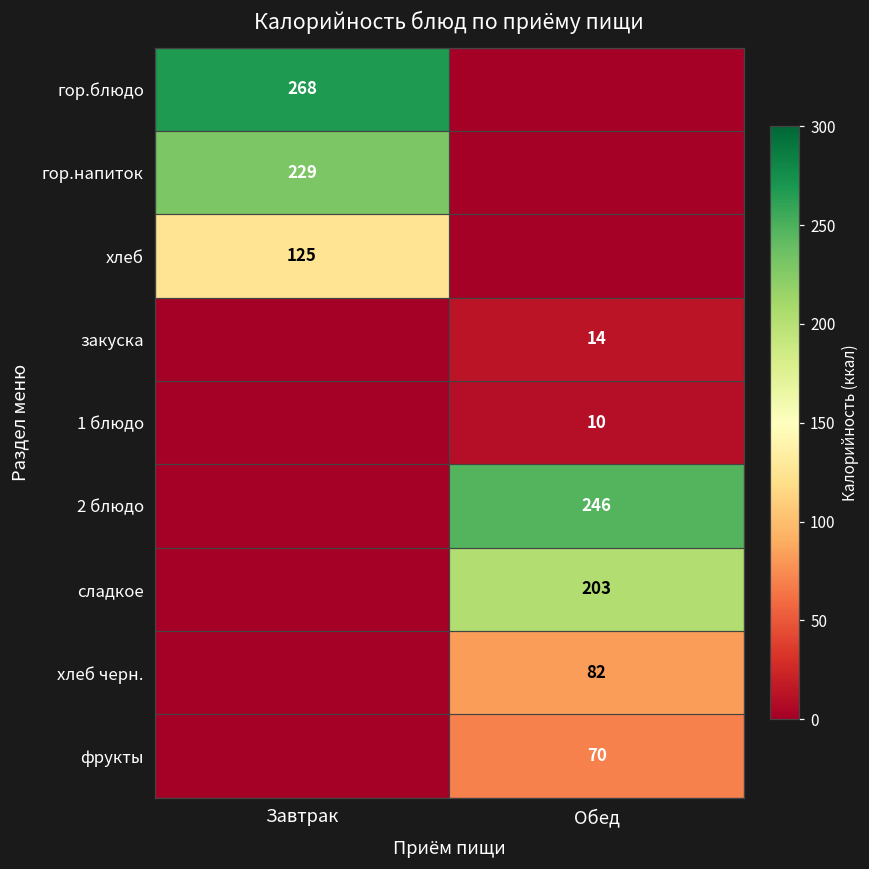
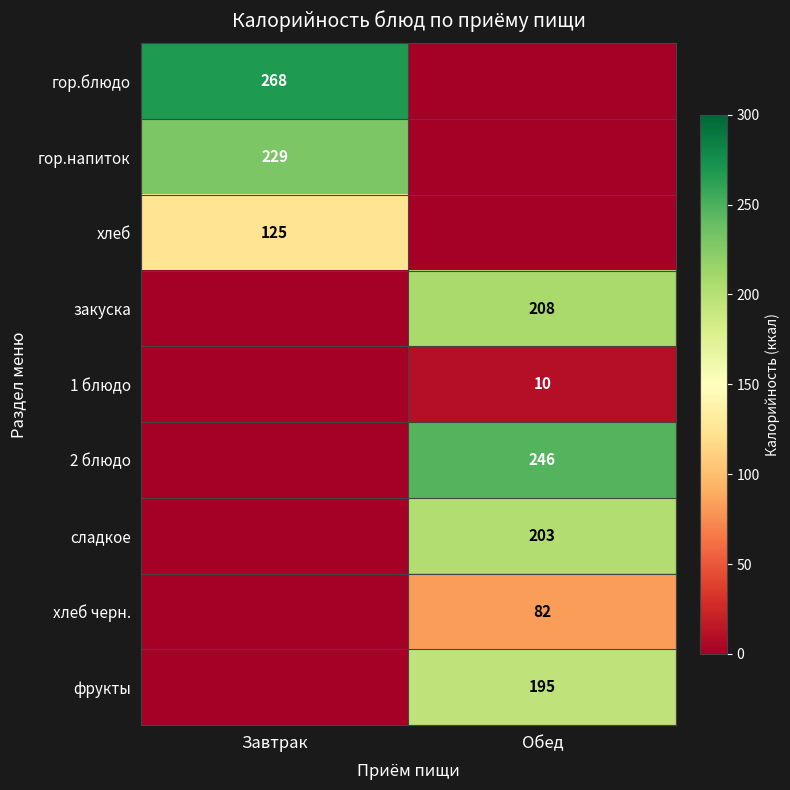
закуска, Обед: 14 -> 208
фрукты, Обед: 70 -> 195
